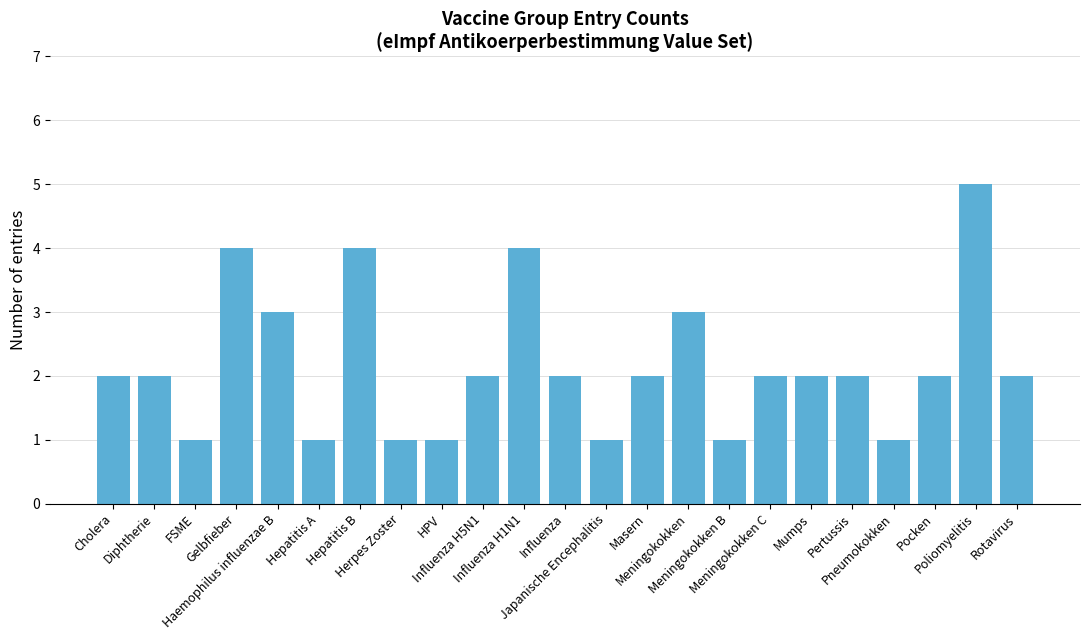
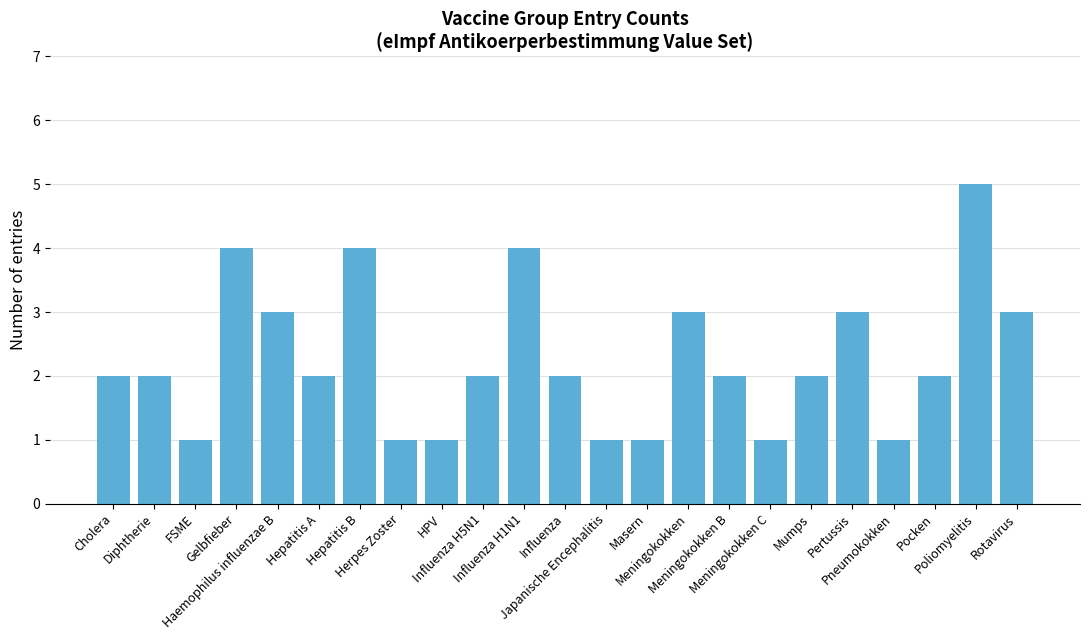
Hepatitis A: 1 -> 2
Masern: 2 -> 1
Meningokokken B: 1 -> 2
Meningokokken C: 2 -> 1
Pertussis: 2 -> 3
Rotavirus: 2 -> 3
